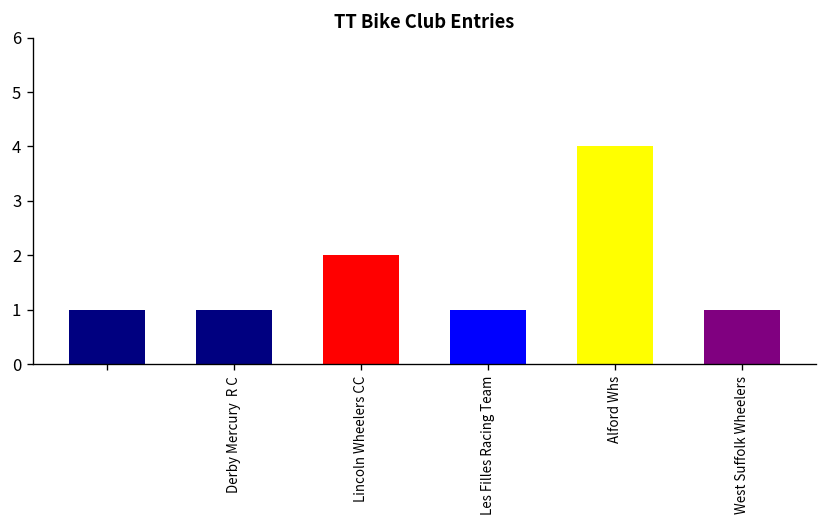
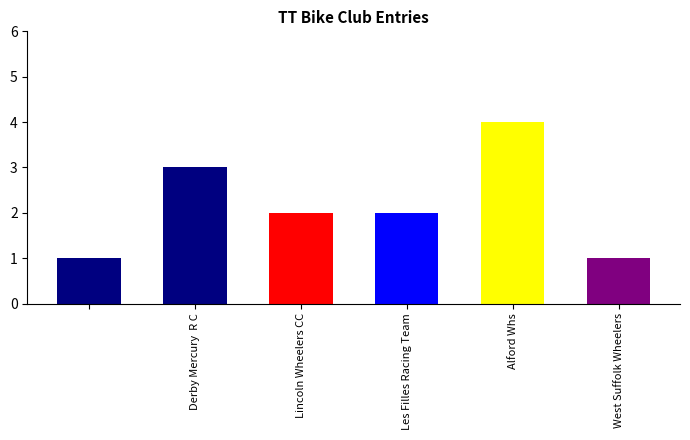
Derby Mercury R C: 1 -> 3
Les Filles Racing Team: 1 -> 2
